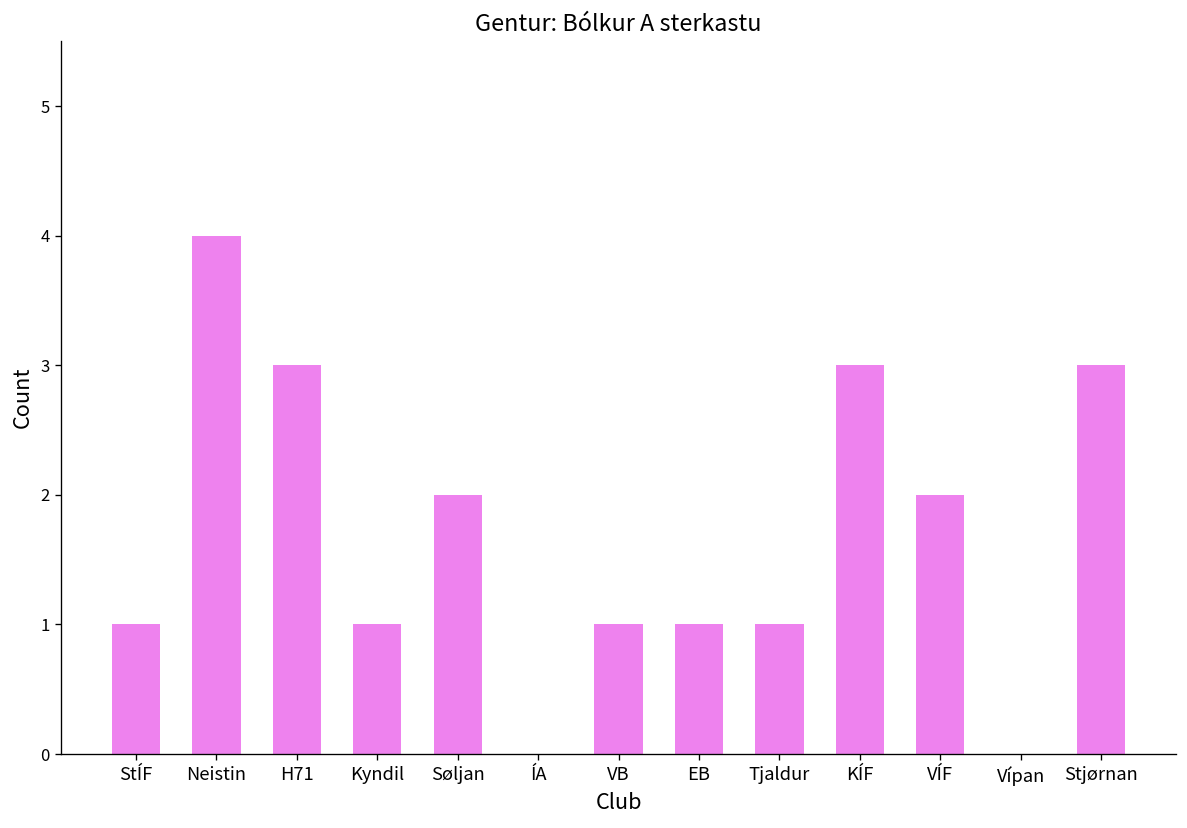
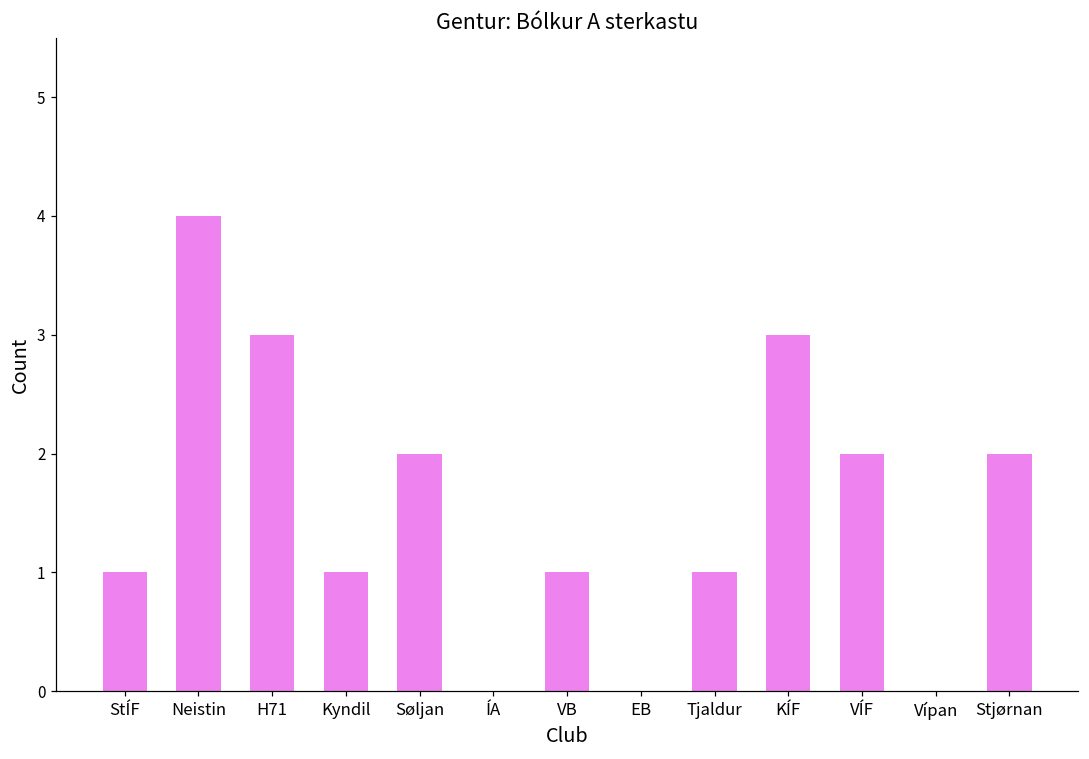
EB: 1 -> 0
Stjørnan: 3 -> 2
